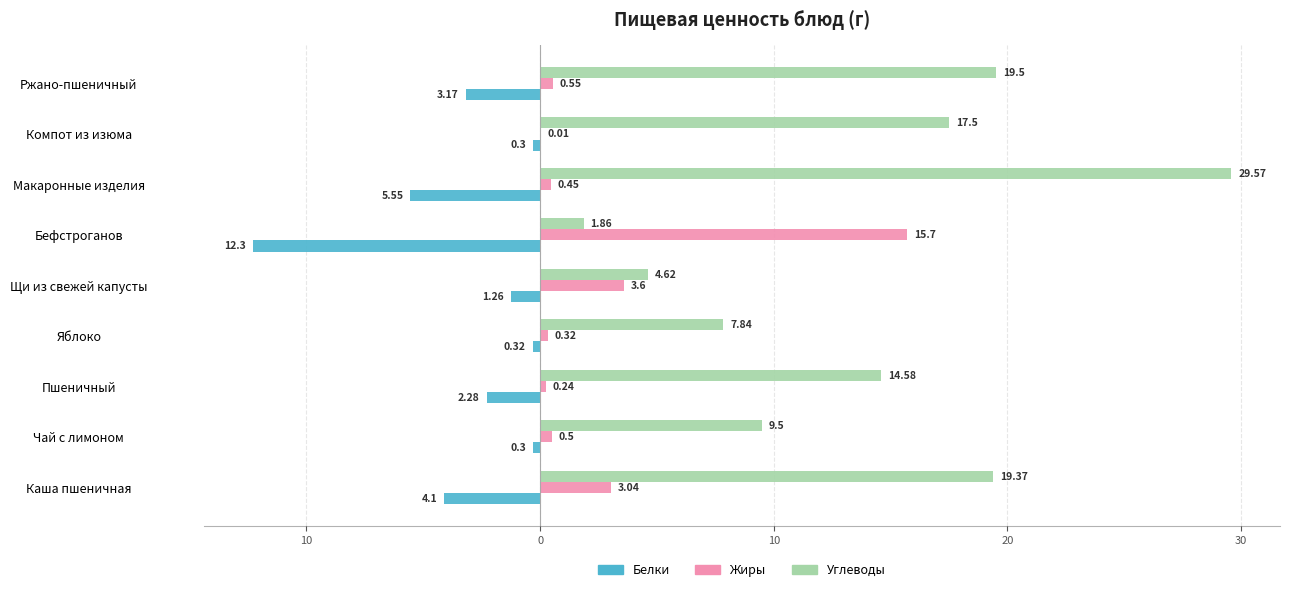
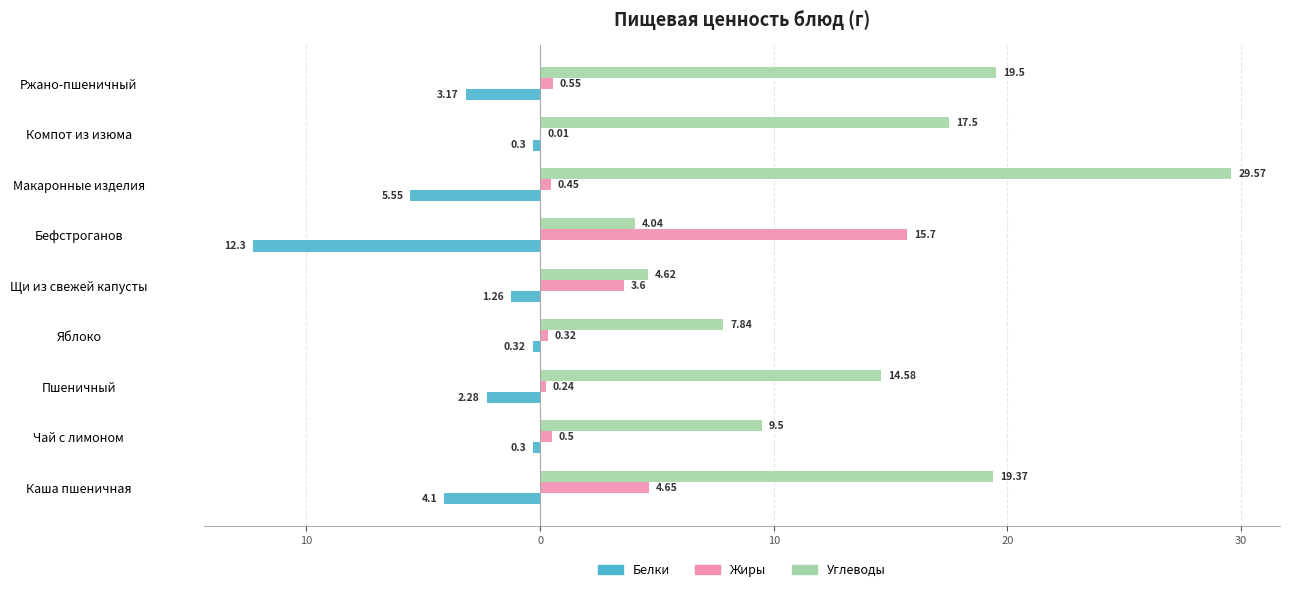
Углеводы, Бефстроганов: 1.86 -> 4.04
Жиры, Каша пшеничная: 3.04 -> 4.65
